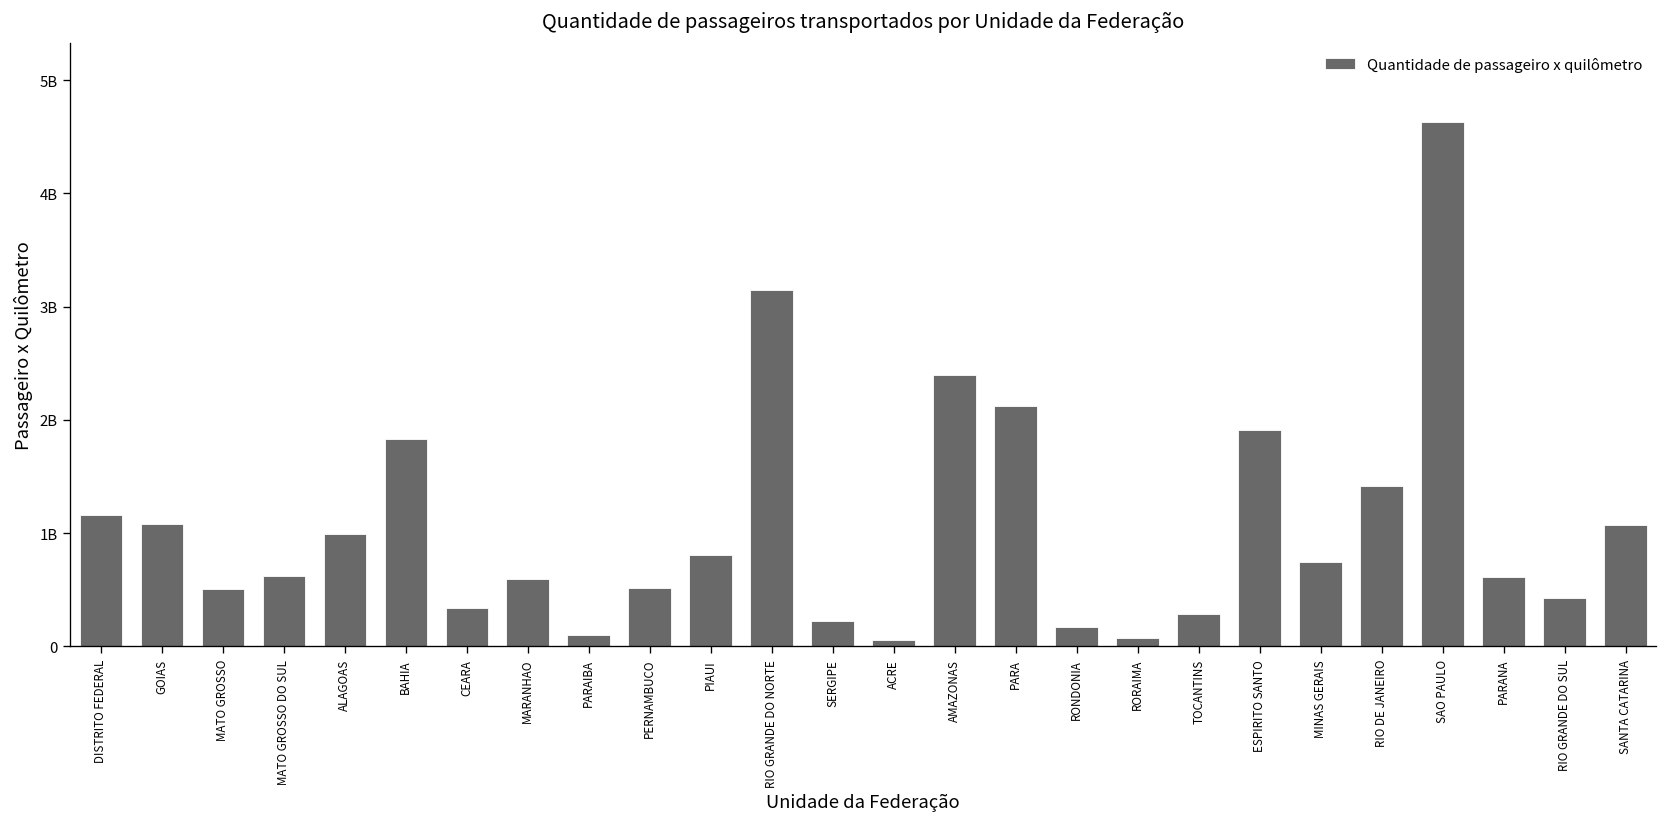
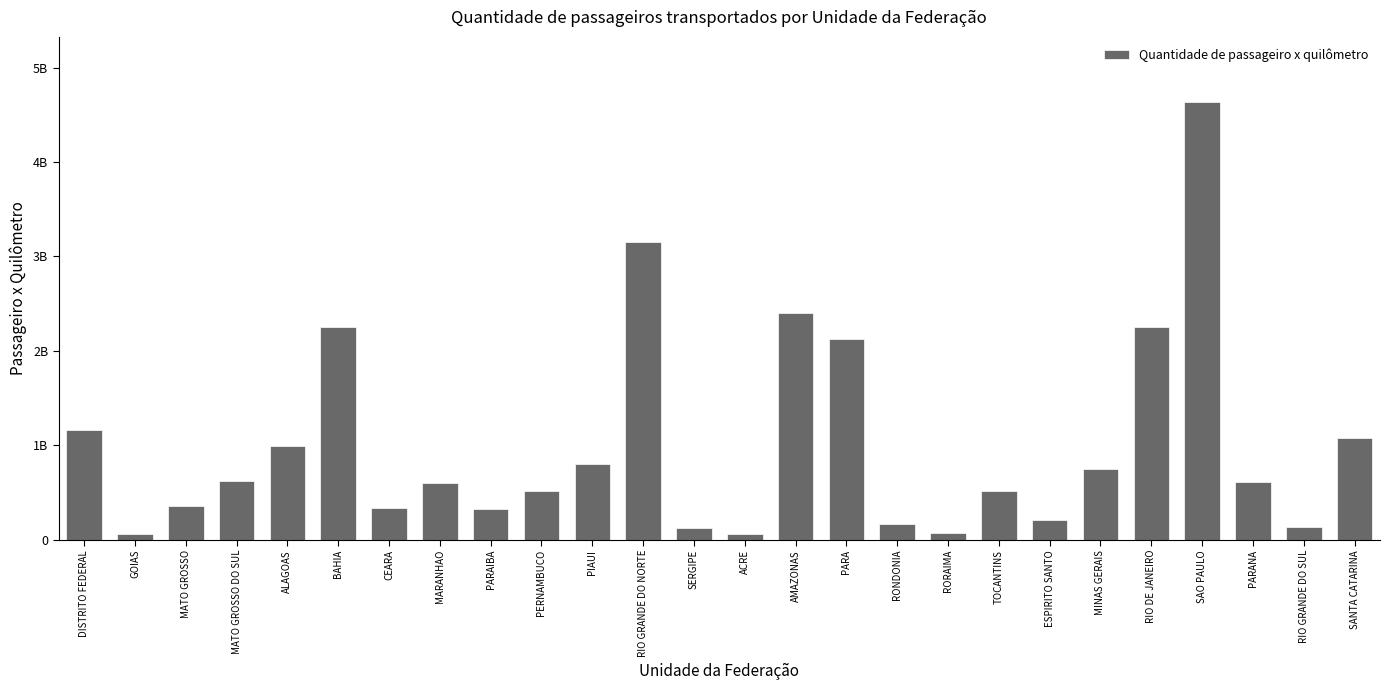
GOIAS: 1100000000 -> 100000000
MATO GROSSO: 500000000 -> 400000000
BAHIA: 1800000000 -> 2200000000
PARAIBA: 100000000 -> 300000000
SERGIPE: 200000000 -> 100000000
TOCANTINS: 300000000 -> 500000000
ESPIRITO SANTO: 1900000000 -> 200000000
RIO DE JANEIRO: 1400000000 -> 2200000000
RIO GRANDE DO SUL: 400000000 -> 100000000
